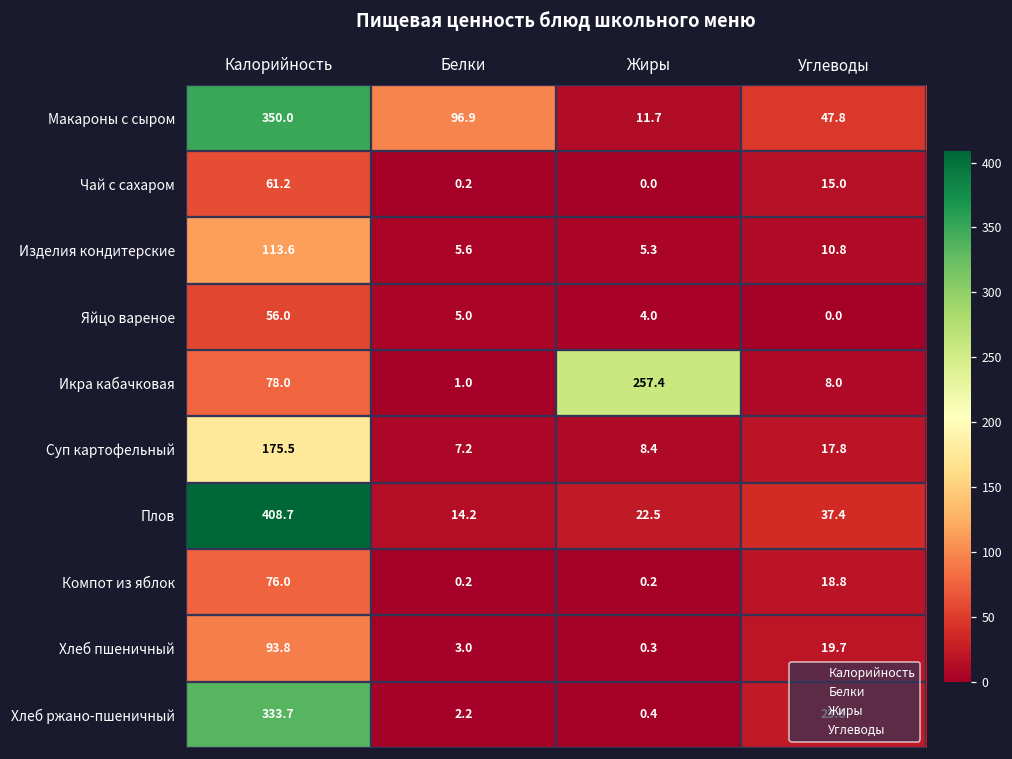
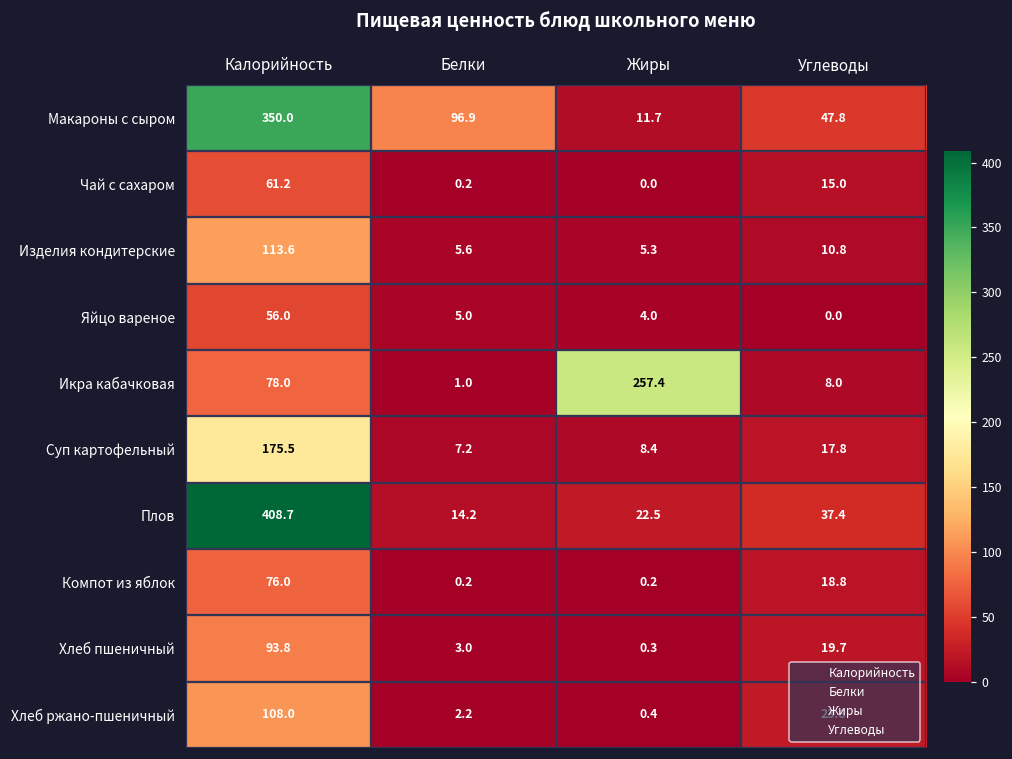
Хлеб ржано-пшеничный, Калорийность: 333.7 -> 108.0
